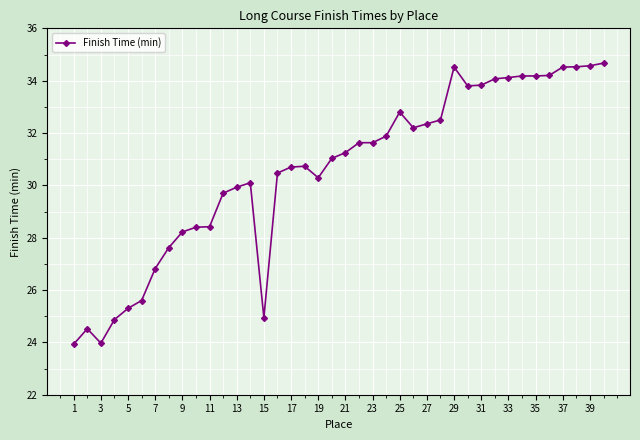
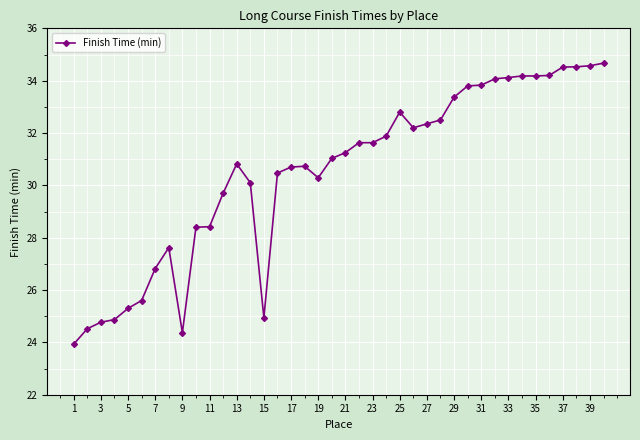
3: 24.0 -> 24.8
9: 28.2 -> 24.4
13: 29.9 -> 30.8
29: 34.5 -> 33.4
